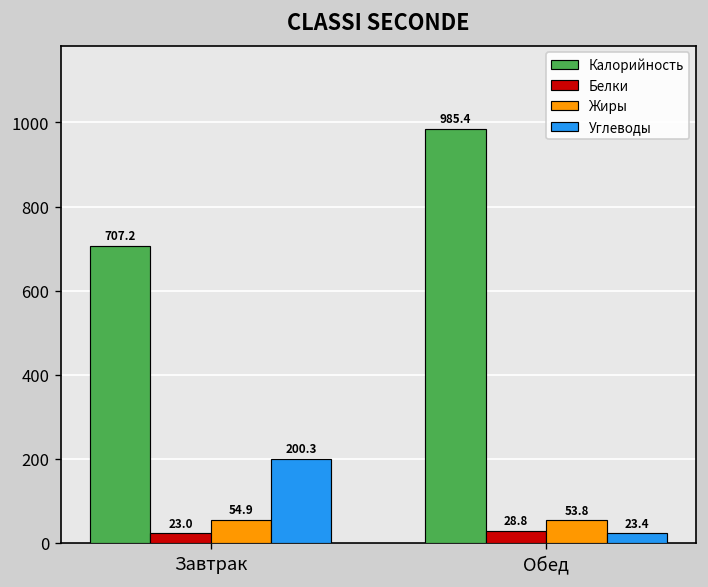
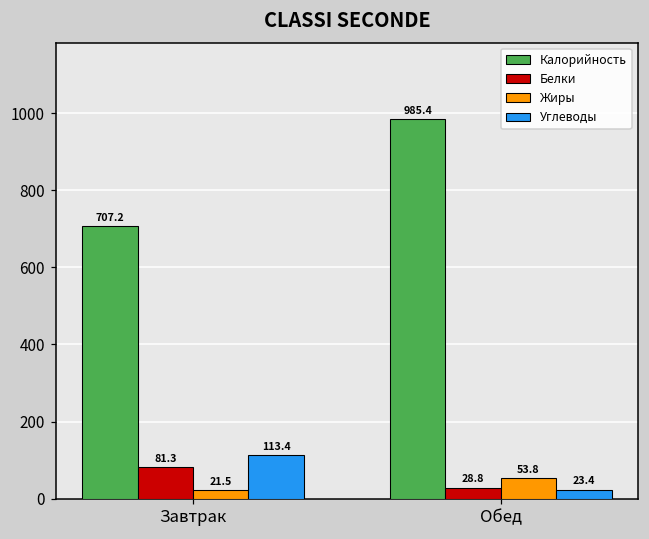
Белки, Завтрак: 23.0 -> 81.3
Жиры, Завтрак: 54.9 -> 21.5
Углеводы, Завтрак: 200.3 -> 113.4
